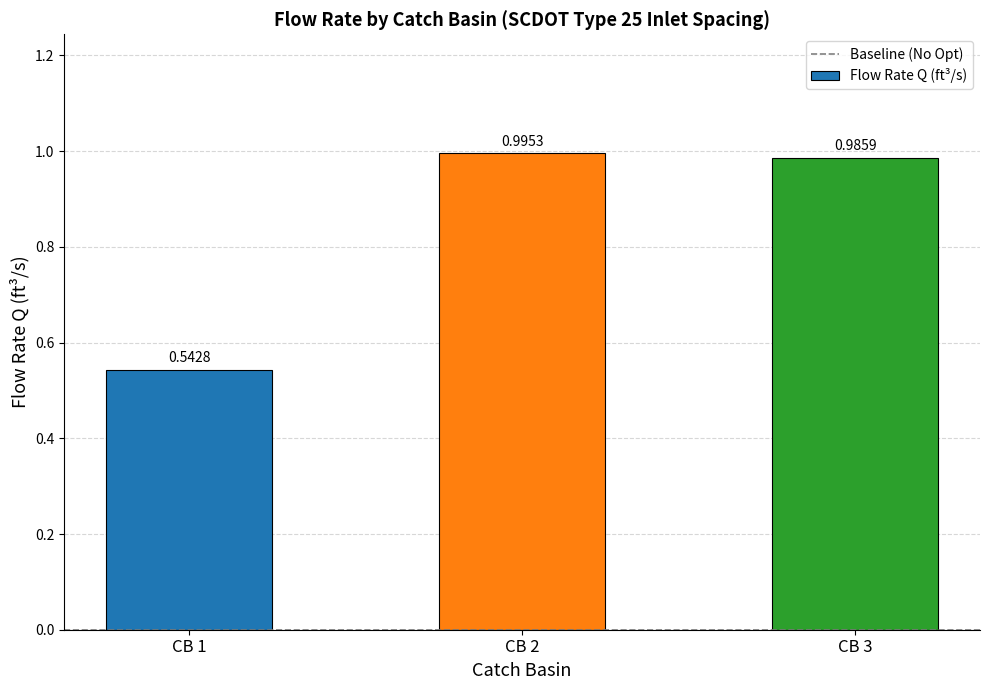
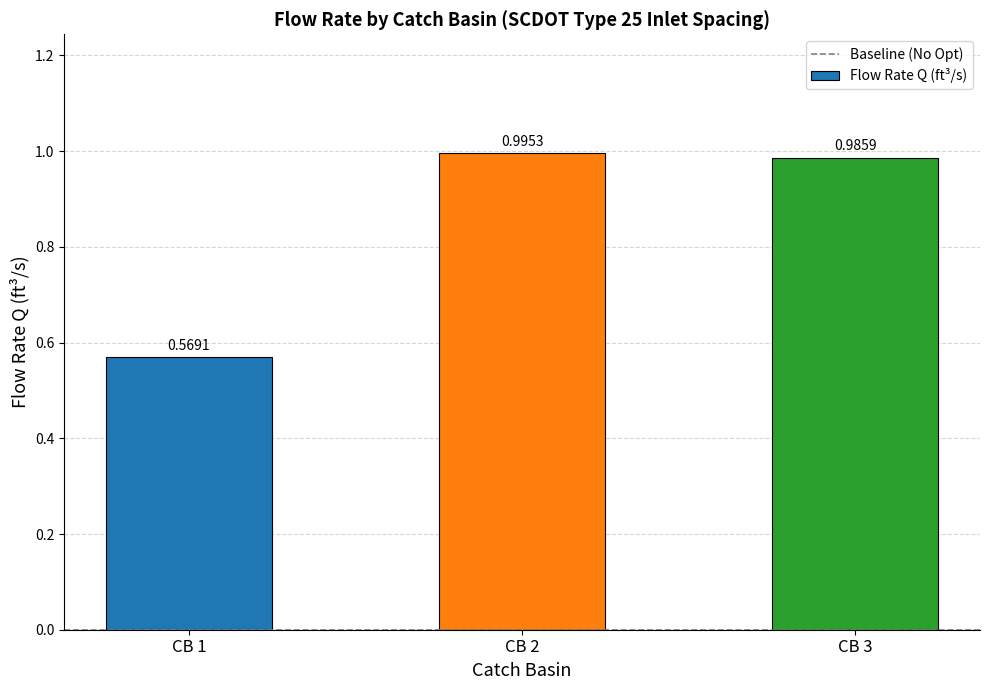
CB 1: 0.5428 -> 0.5691
